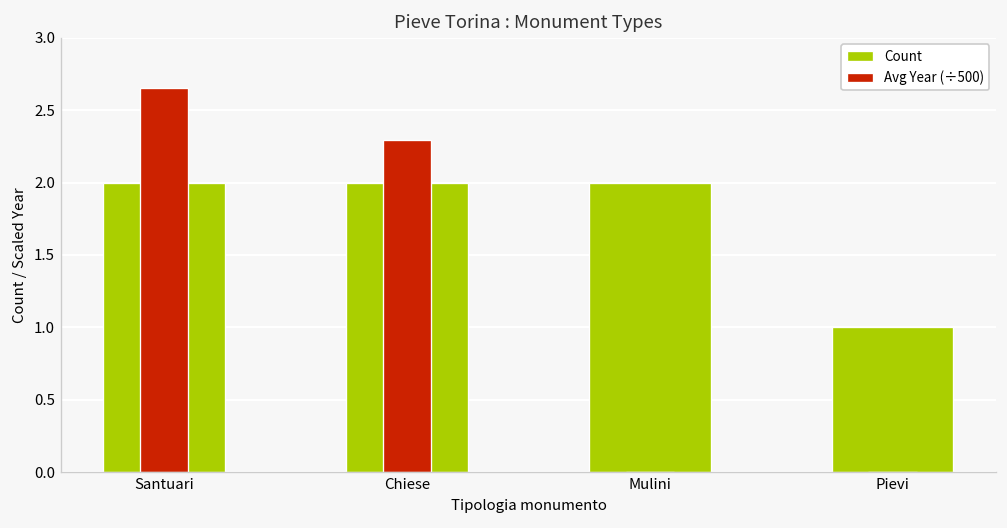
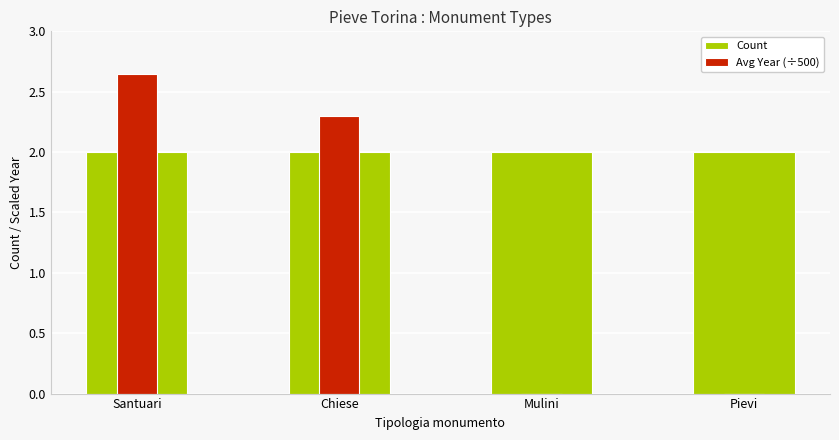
Count, Pievi: 1 -> 2
